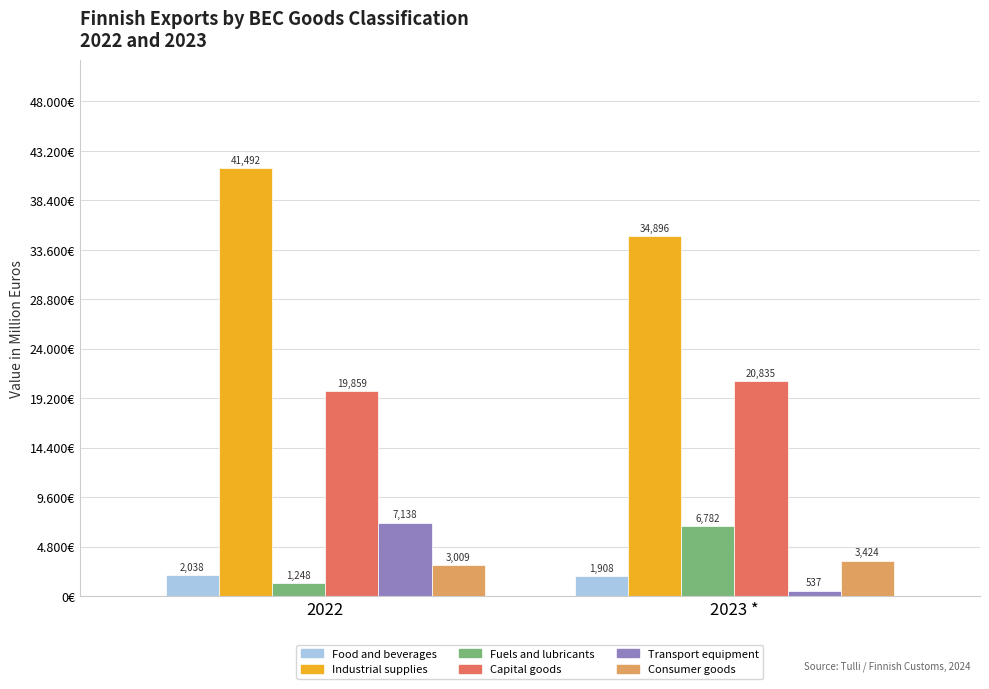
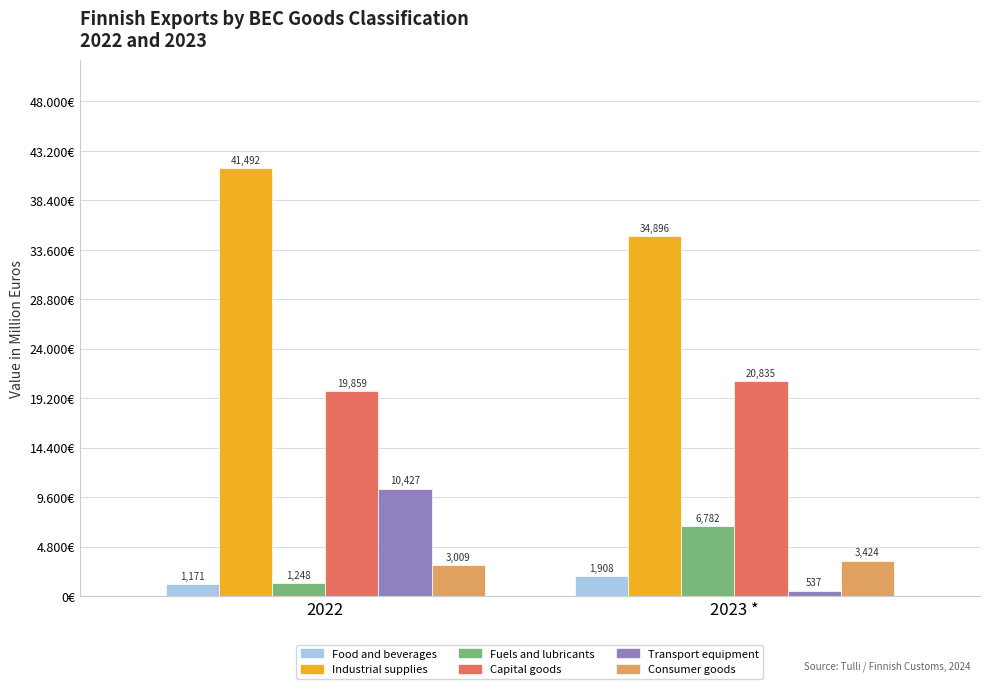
Food and beverages, 2022: 2,038 -> 1,171
Transport equipment, 2022: 7,138 -> 10,427
